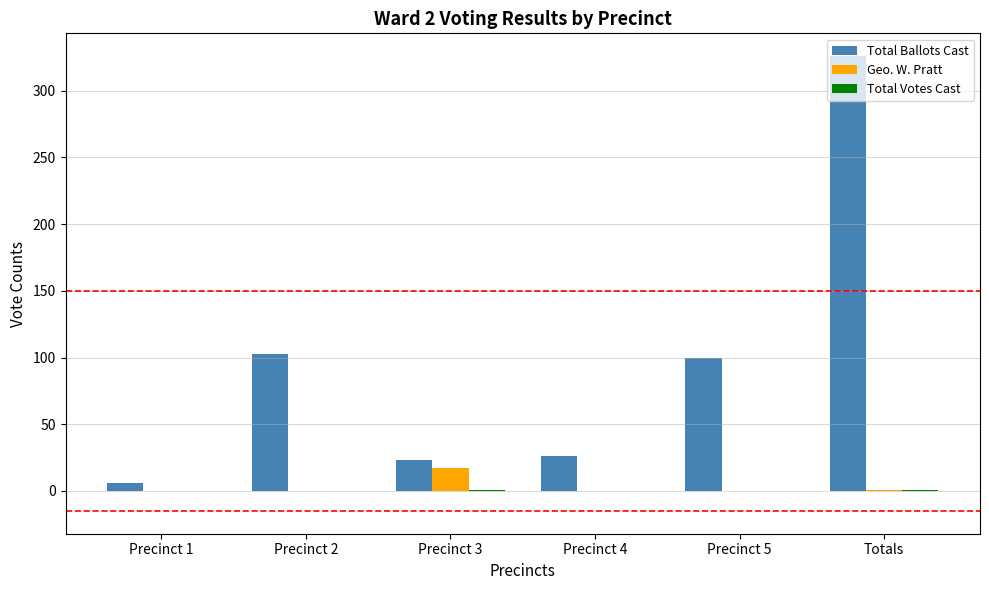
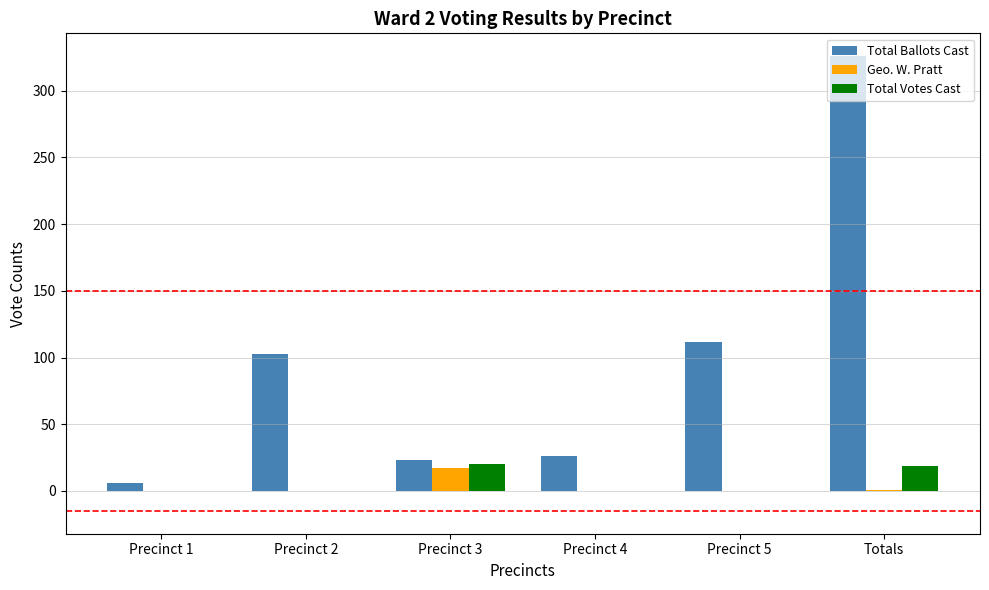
Total Votes Cast, Precinct 3: 1 -> 20
Total Ballots Cast, Precinct 5: 100 -> 112
Total Votes Cast, Totals: 1 -> 19
